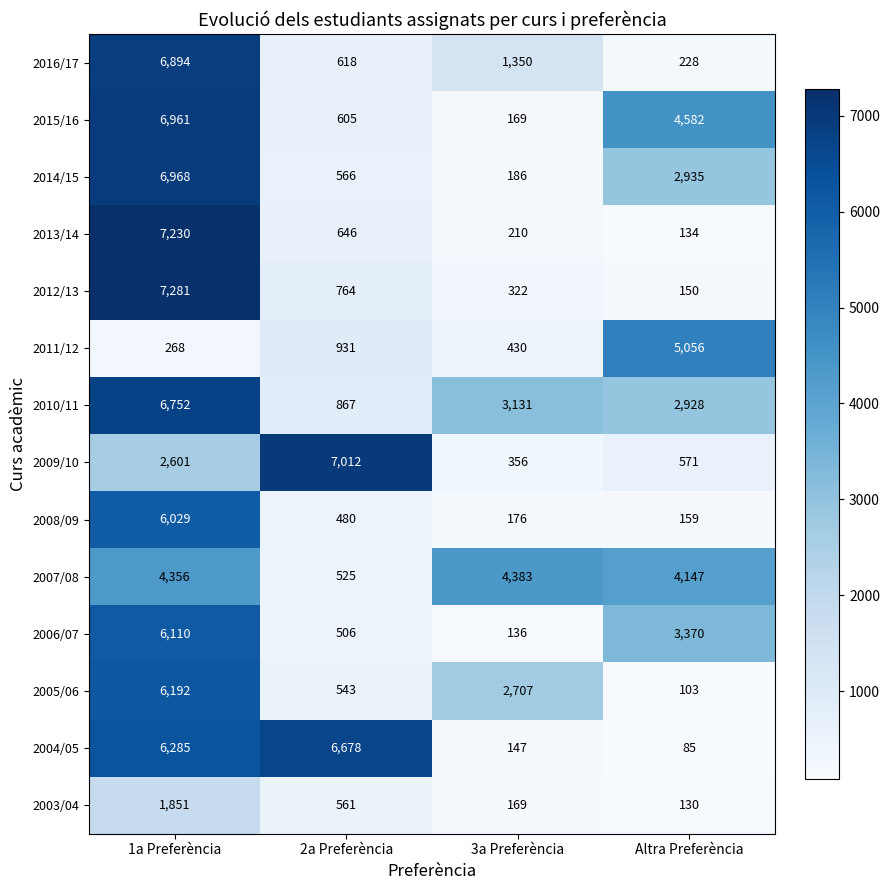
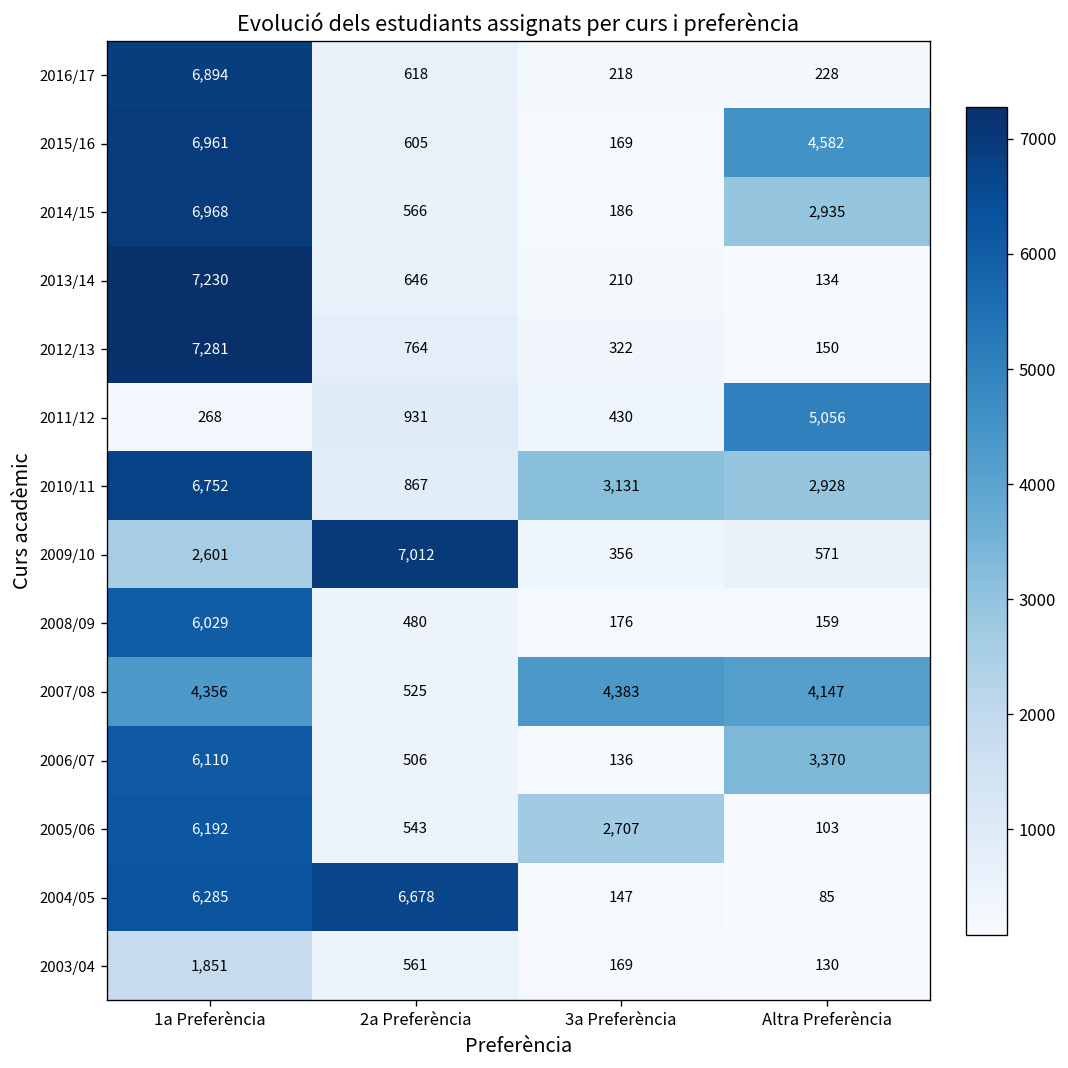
2016/17, 3a Preferència: 1,350 -> 218
